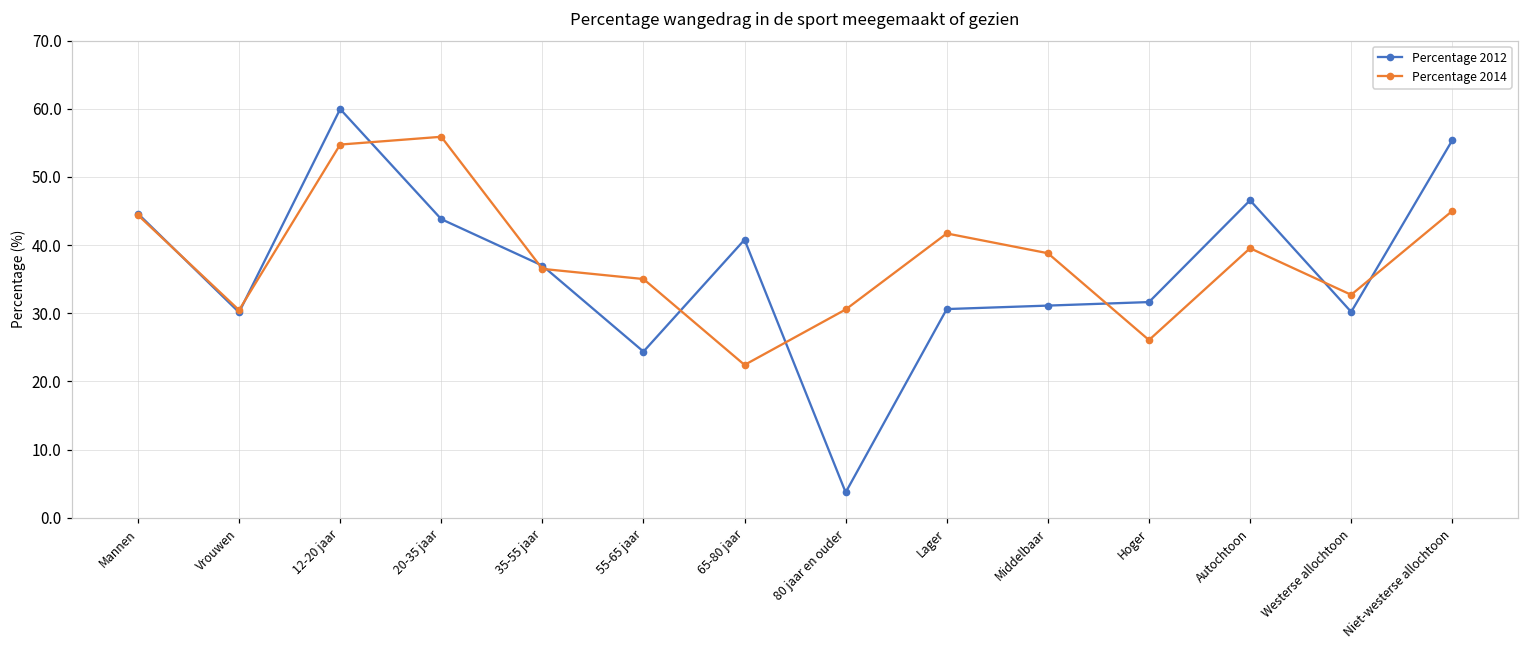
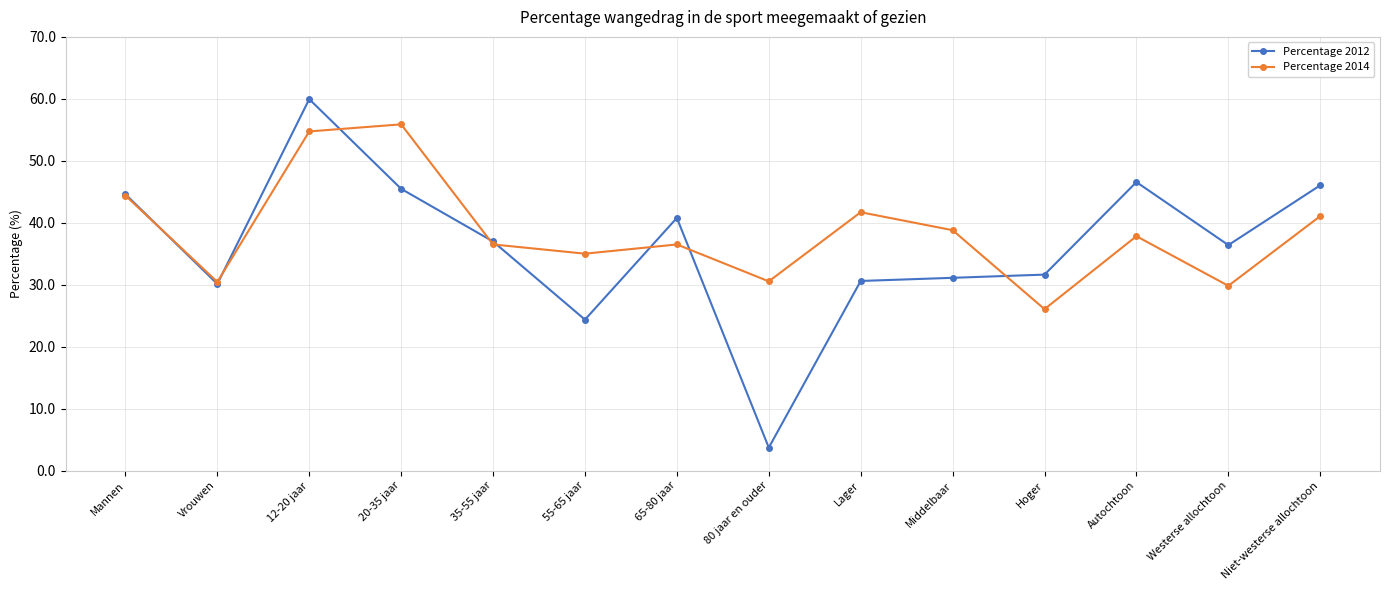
Percentage 2012, 20-35 jaar: 44 -> 45
Percentage 2014, 65-80 jaar: 22 -> 37
Percentage 2014, Autochtoon: 40 -> 38
Percentage 2012, Westerse allochtoon: 30 -> 36
Percentage 2014, Westerse allochtoon: 33 -> 30
Percentage 2012, Niet-westerse allochtoon: 55 -> 46
Percentage 2014, Niet-westerse allochtoon: 45 -> 41
